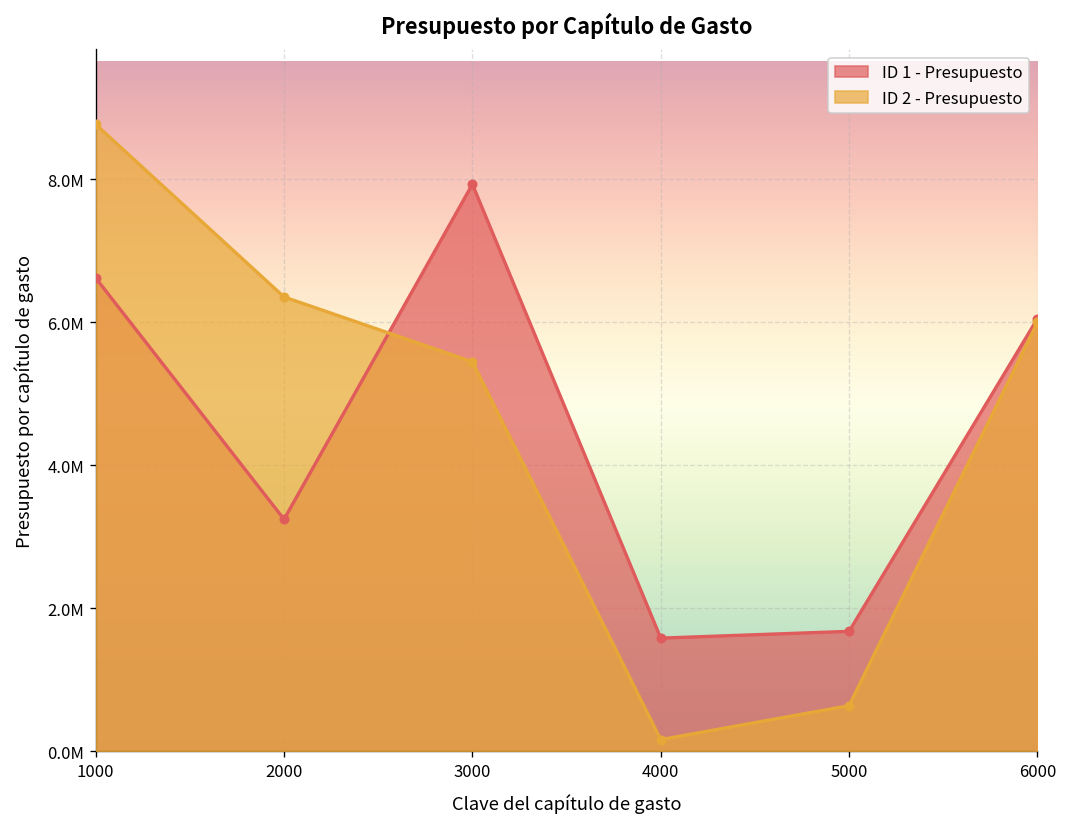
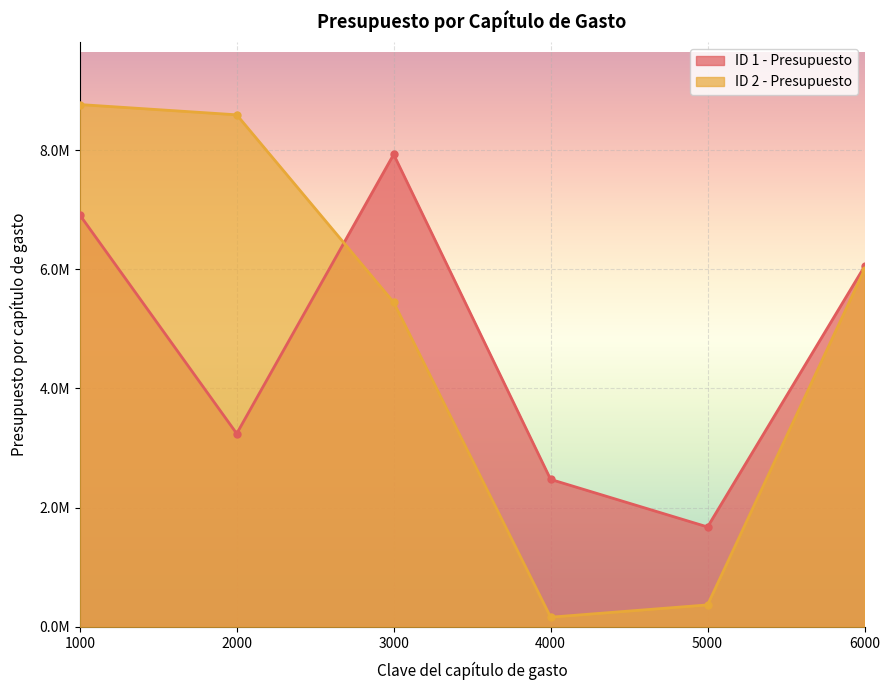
ID 1 - Presupuesto, 1000: 6600000 -> 6900000
ID 2 - Presupuesto, 2000: 6400000 -> 8600000
ID 1 - Presupuesto, 4000: 1600000 -> 2500000
ID 2 - Presupuesto, 5000: 600000 -> 400000
